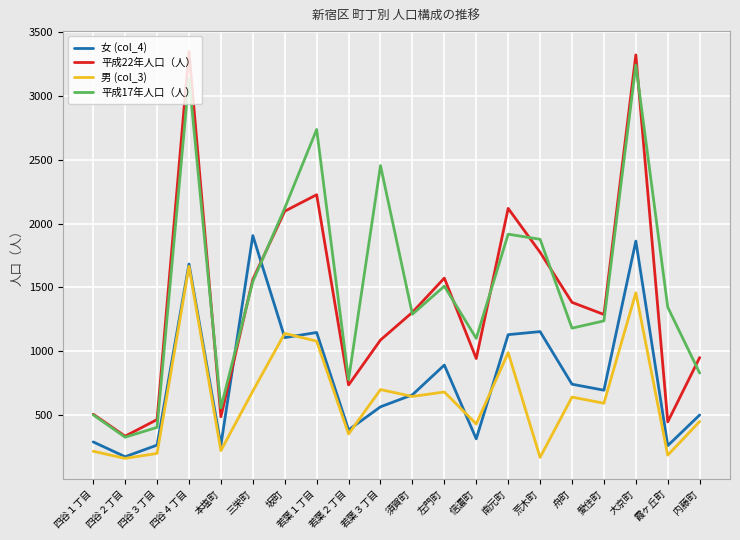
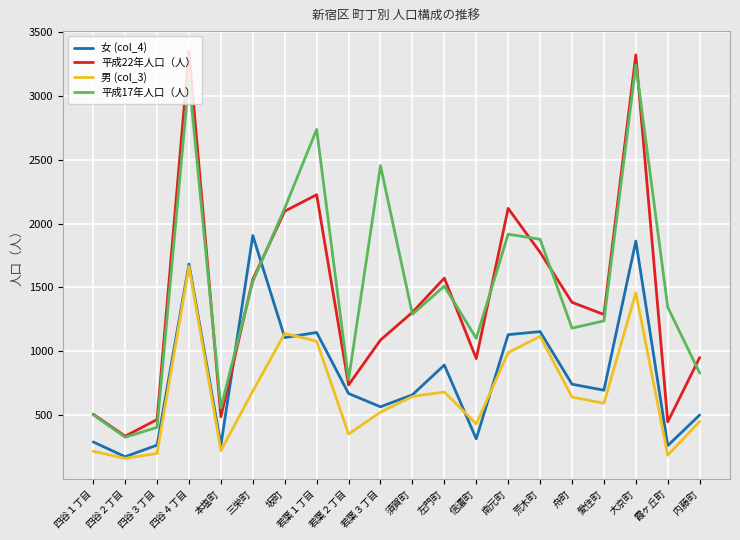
女 (col_4), 若葉２丁目: 380 -> 670
男 (col_3), 若葉３丁目: 700 -> 520
男 (col_3), 荒木町: 170 -> 1120
